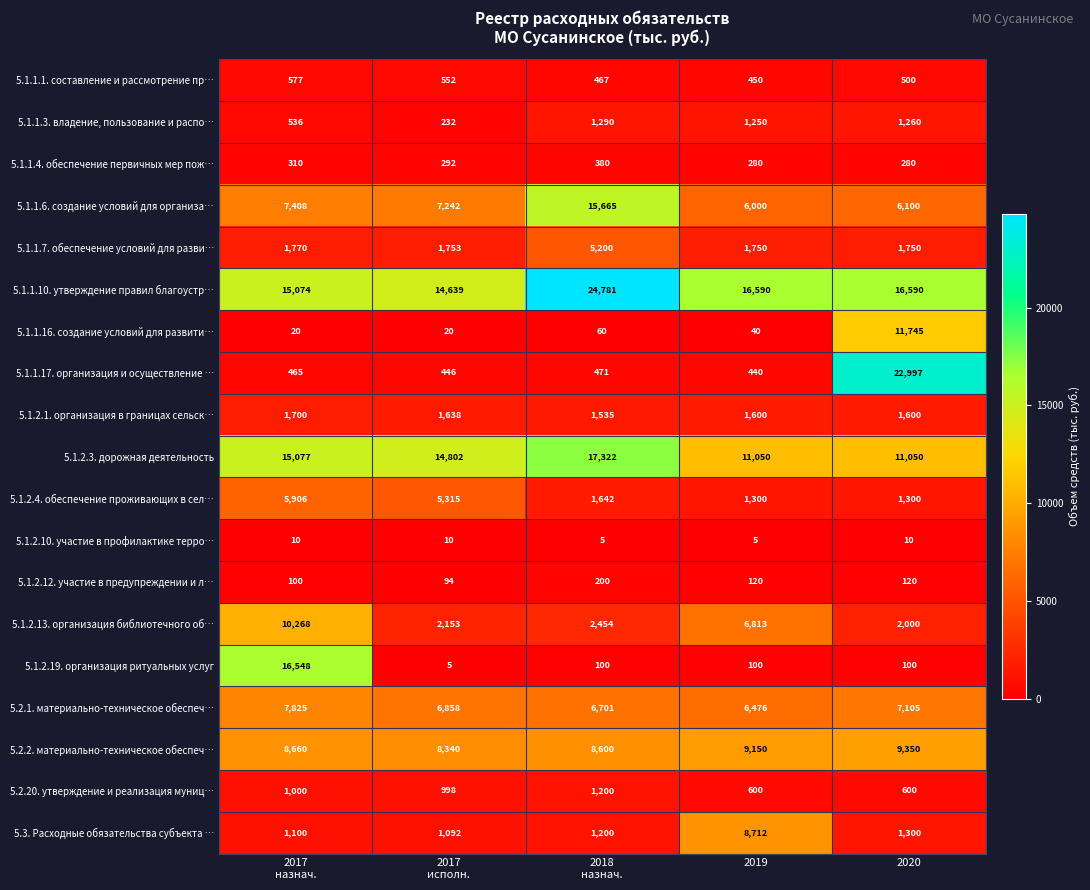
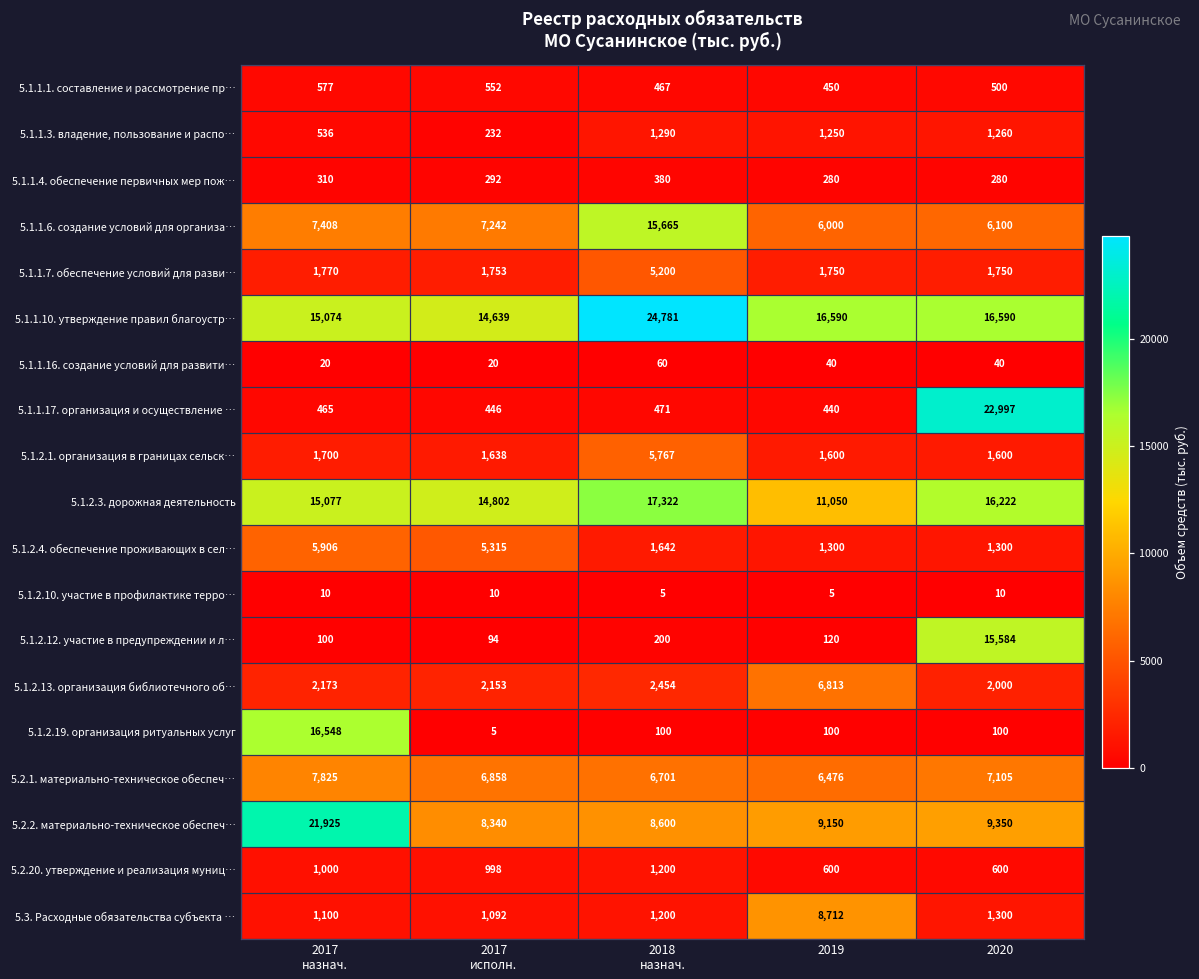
5.1.1.16. создание условий для развити…, 2020: 11,745 -> 40
5.1.2.1. организация в границах сельск…, 2018 назнач.: 1,535 -> 5,767
5.1.2.3. дорожная деятельность, 2020: 11,050 -> 16,222
5.1.2.12. участие в предупреждении и л…, 2020: 120 -> 15,584
5.1.2.13. организация библиотечного об…, 2017 назнач.: 10,268 -> 2,173
5.2.2. материально-техническое обеспеч…, 2017 назнач.: 8,660 -> 21,925
